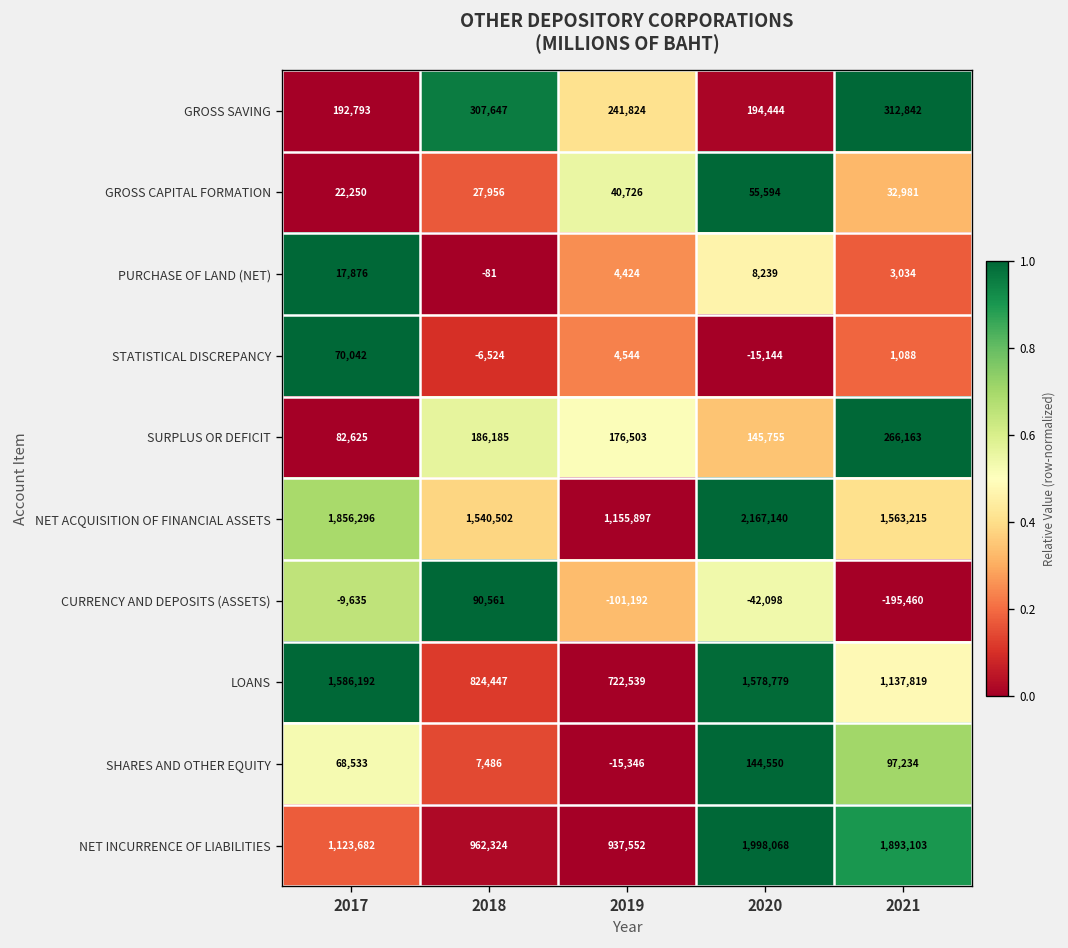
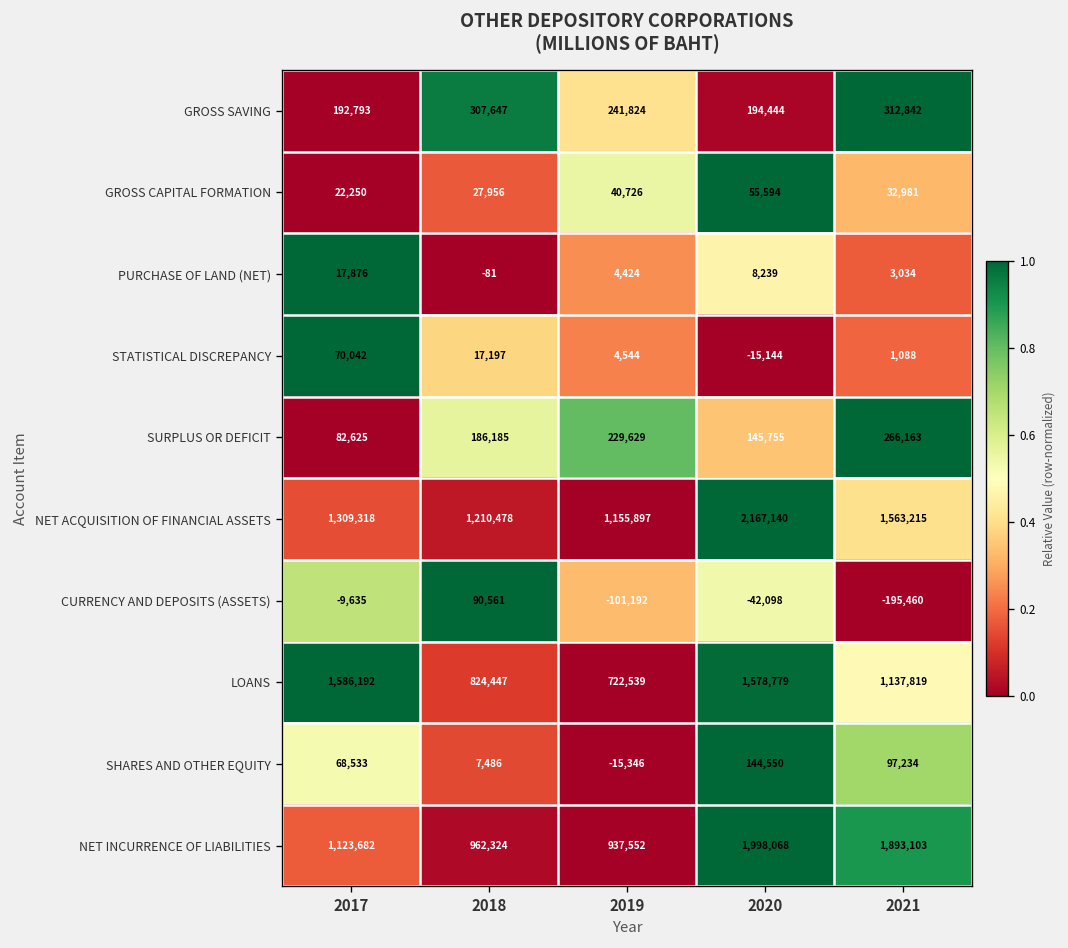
STATISTICAL DISCREPANCY, 2018: -6,524 -> 17,197
SURPLUS OR DEFICIT, 2019: 176,503 -> 229,629
NET ACQUISITION OF FINANCIAL ASSETS, 2017: 1,856,296 -> 1,309,318
NET ACQUISITION OF FINANCIAL ASSETS, 2018: 1,540,502 -> 1,210,478
